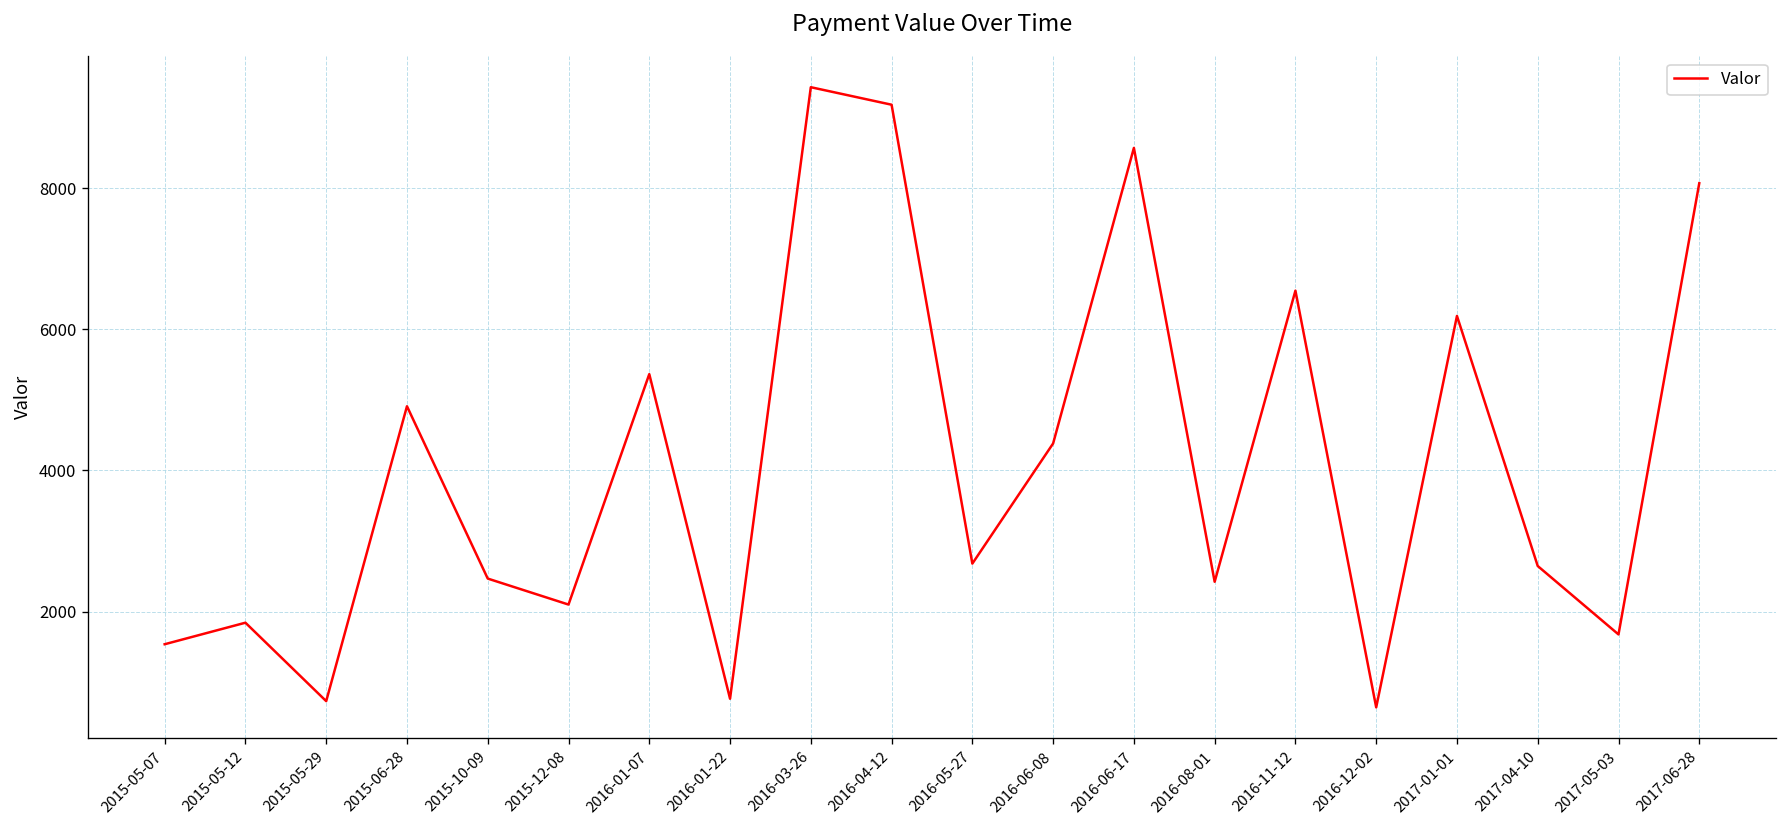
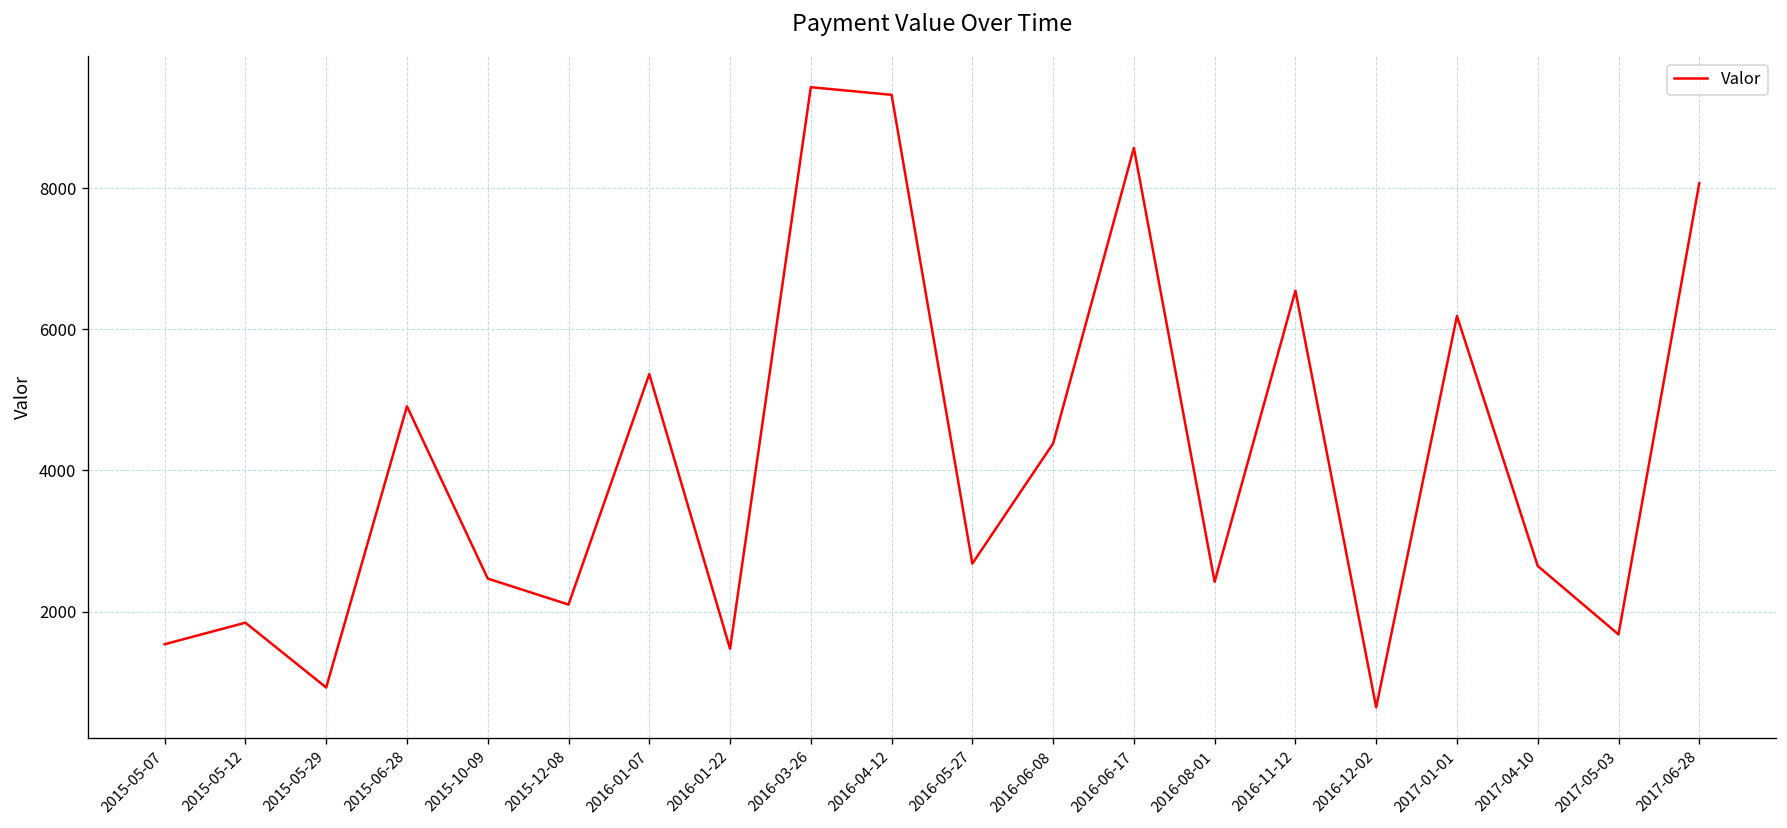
2015-05-29: 700 -> 900
2016-01-22: 800 -> 1500
2016-04-12: 9200 -> 9300
